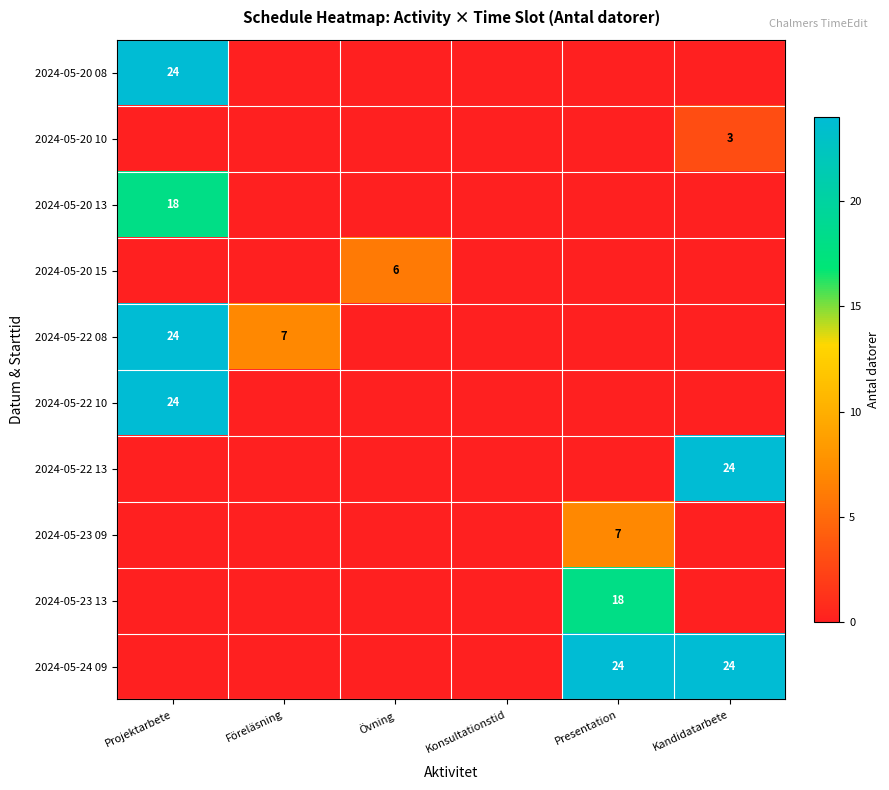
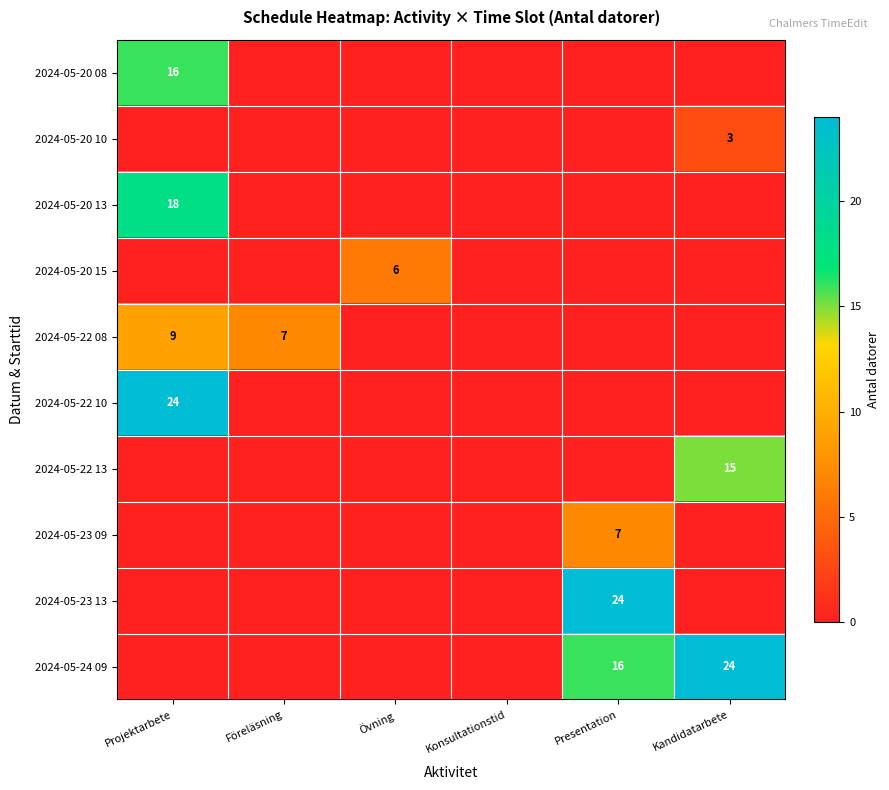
2024-05-20 08, Projektarbete: 24 -> 16
2024-05-22 08, Projektarbete: 24 -> 9
2024-05-22 13, Kandidatarbete: 24 -> 15
2024-05-23 13, Presentation: 18 -> 24
2024-05-24 09, Presentation: 24 -> 16
